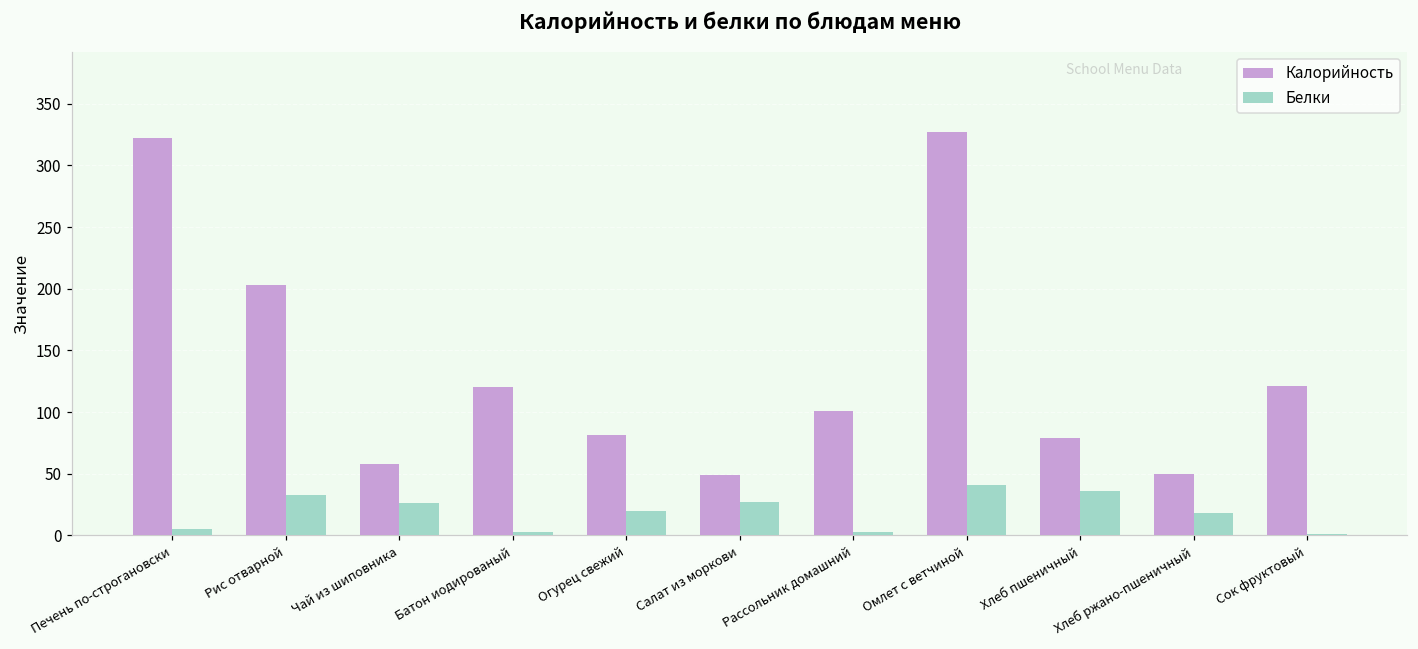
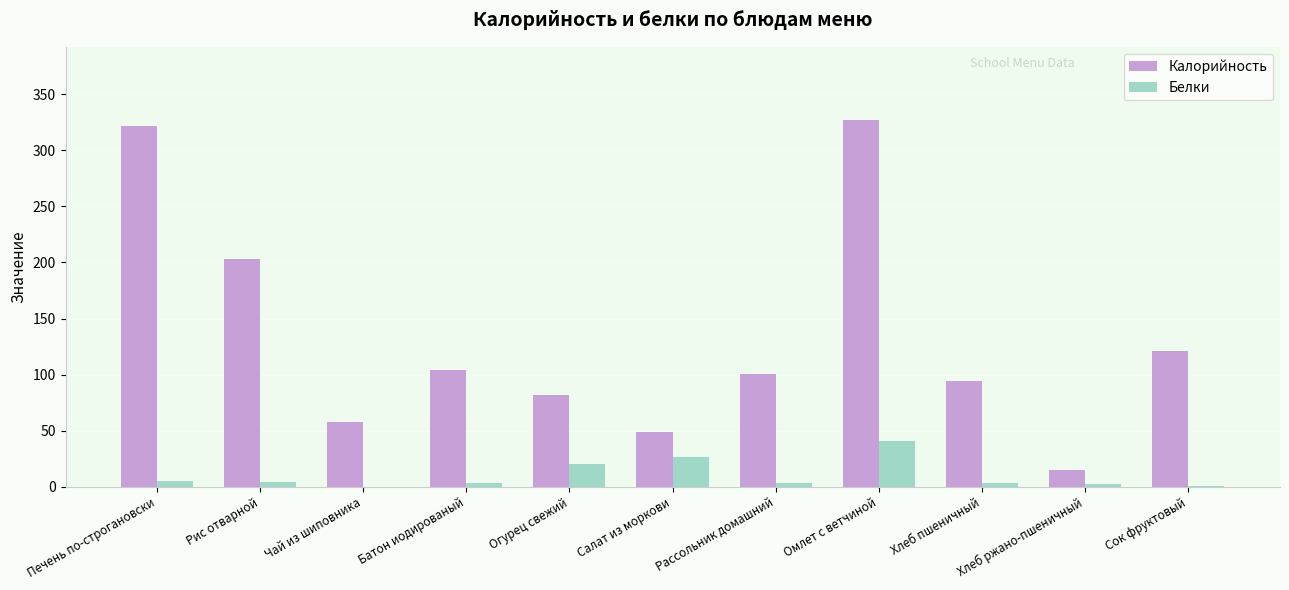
Белки, Рис отварной: 33 -> 4
Белки, Чай из шиповника: 27 -> 0
Калорийность, Батон иодированый: 120 -> 104
Калорийность, Хлеб пшеничный: 79 -> 94
Белки, Хлеб пшеничный: 36 -> 3
Калорийность, Хлеб ржано-пшеничный: 50 -> 15
Белки, Хлеб ржано-пшеничный: 18 -> 2
